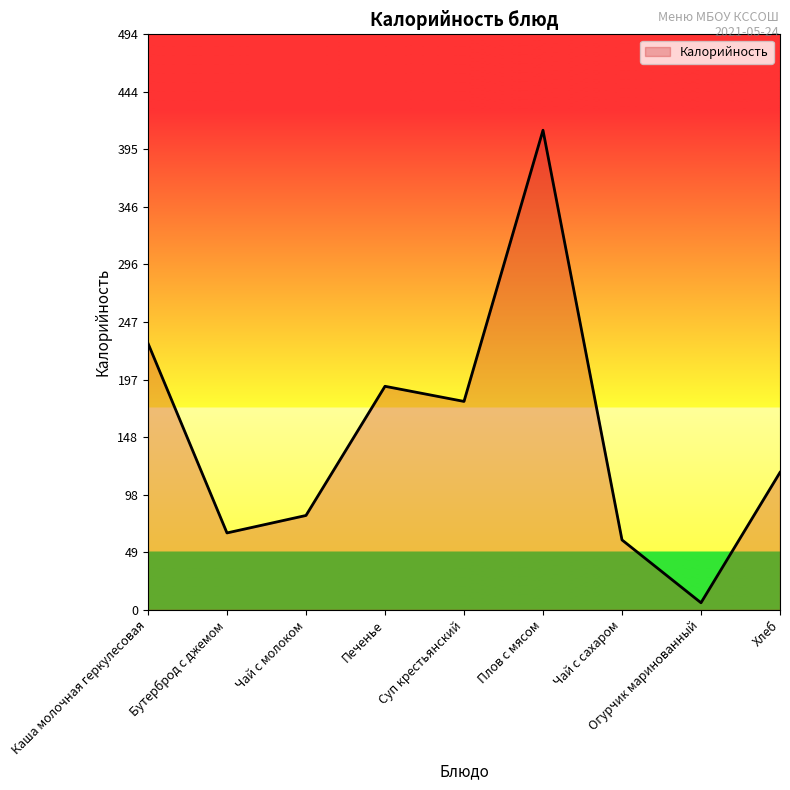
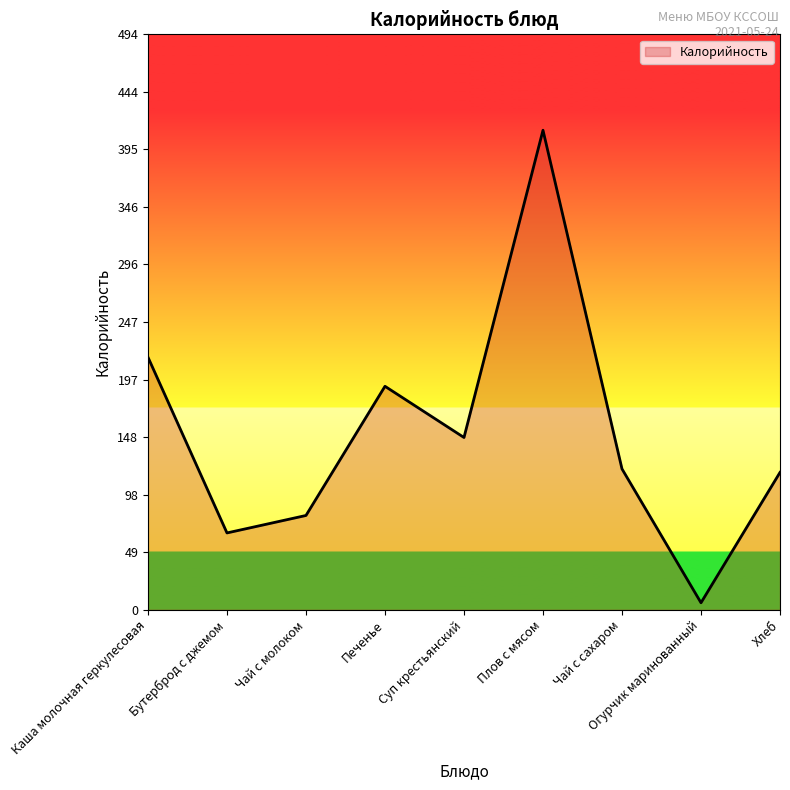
Каша молочная геркулесовая: 229 -> 217
Суп крестьянский: 179 -> 148
Чай с сахаром: 60 -> 121
